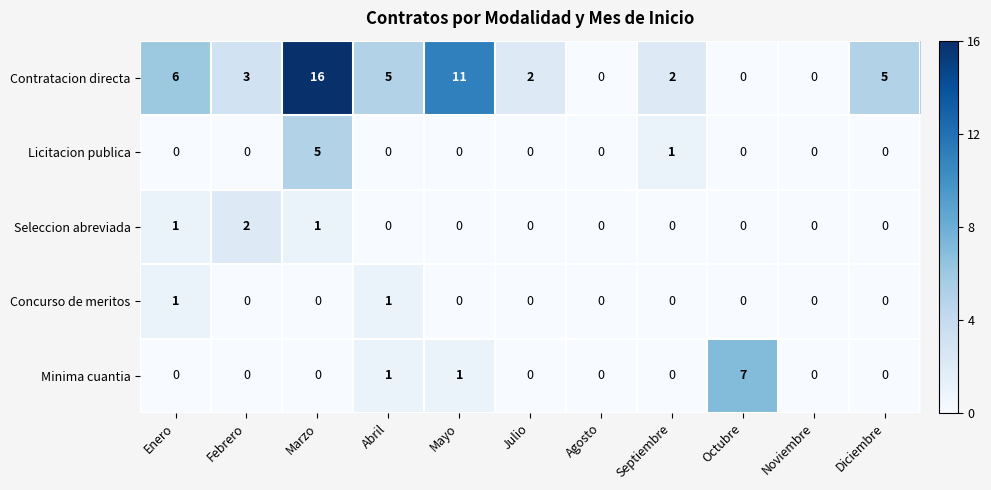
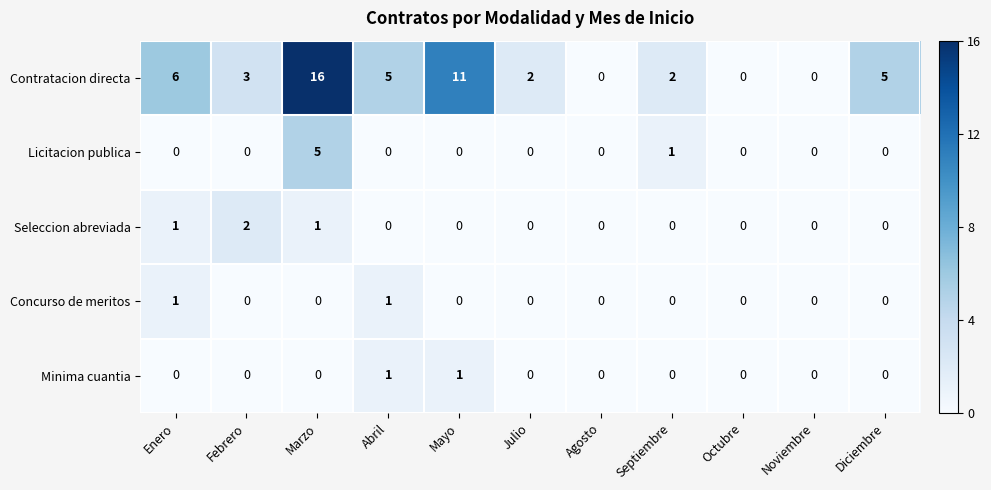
Minima cuantia, Octubre: 7 -> 0
